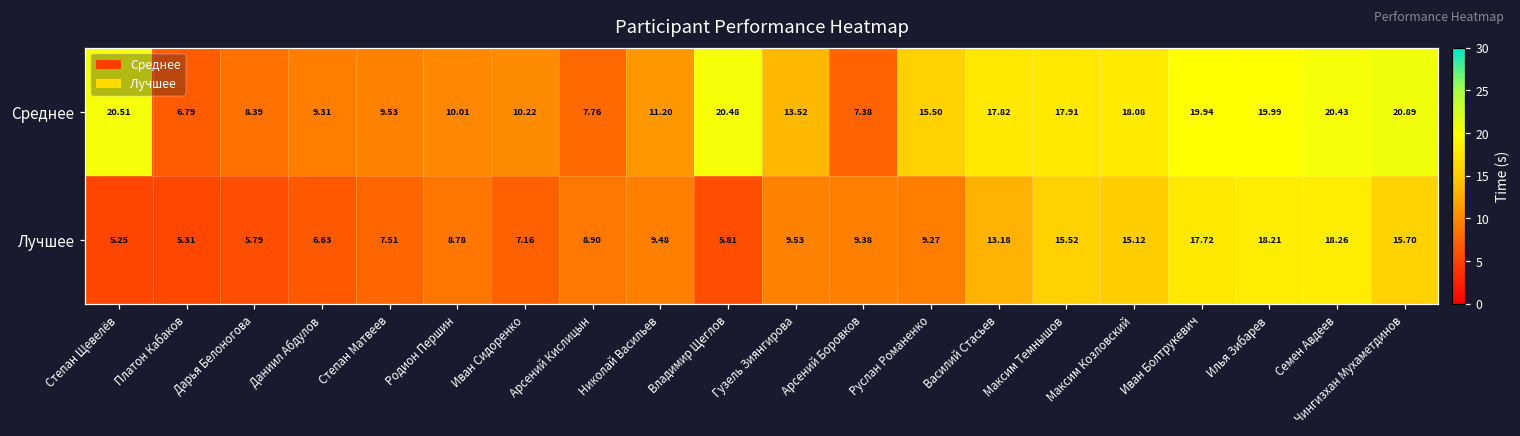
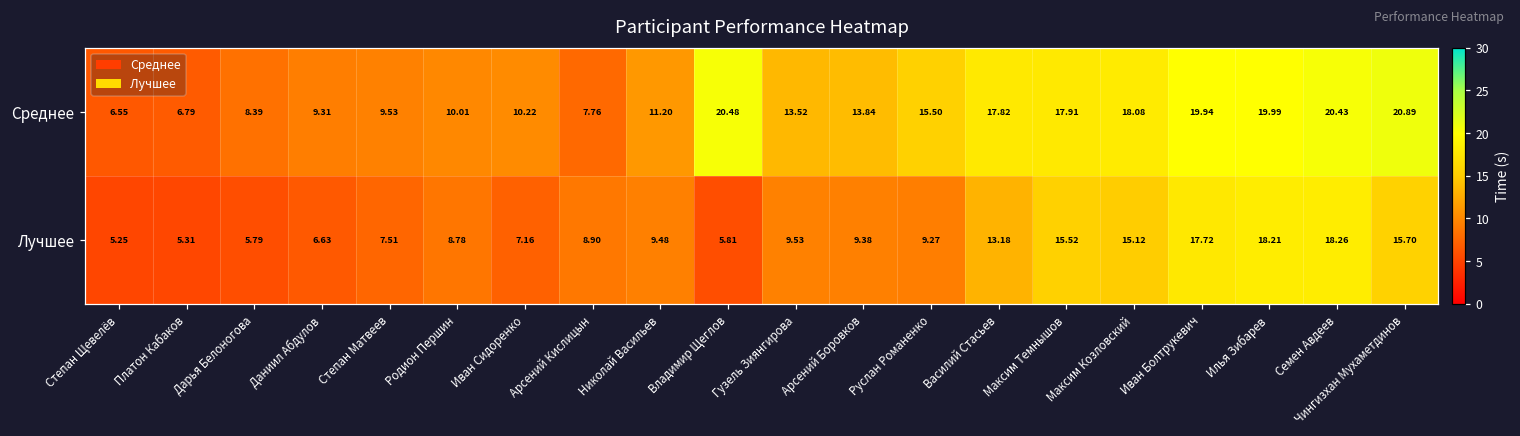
Среднее, Степан Щевелёв: 20.51 -> 6.55
Среднее, Арсений Боровков: 7.38 -> 13.84
